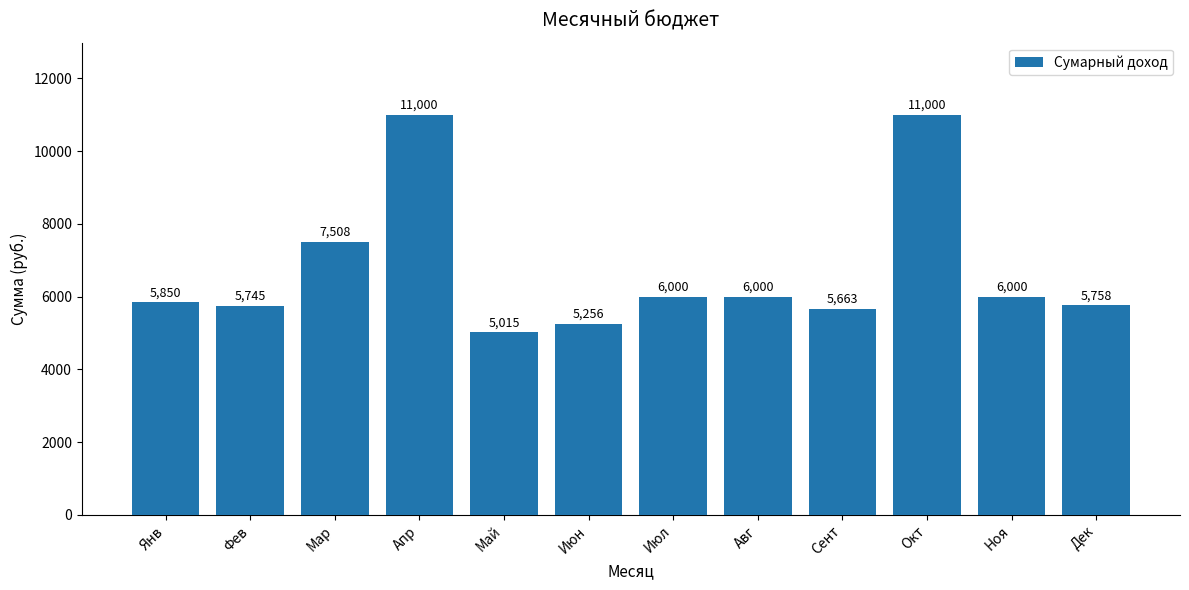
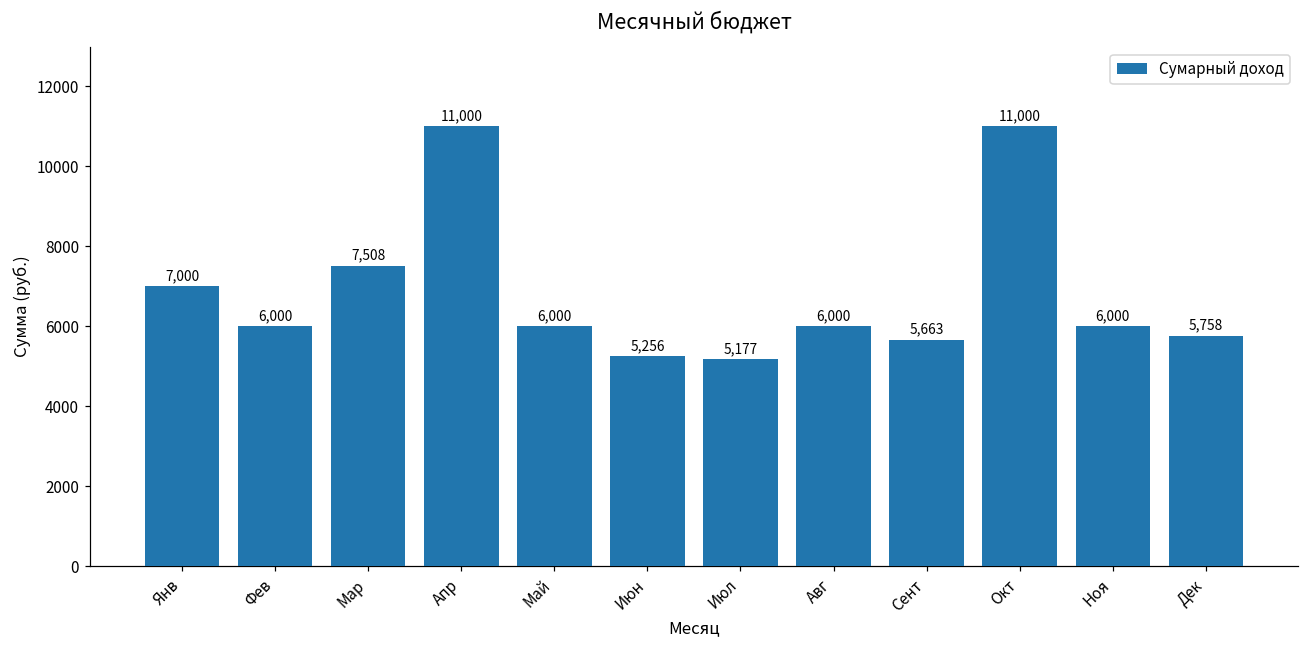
Янв: 5,850 -> 7,000
Фев: 5,745 -> 6,000
Май: 5,015 -> 6,000
Июл: 6,000 -> 5,177
